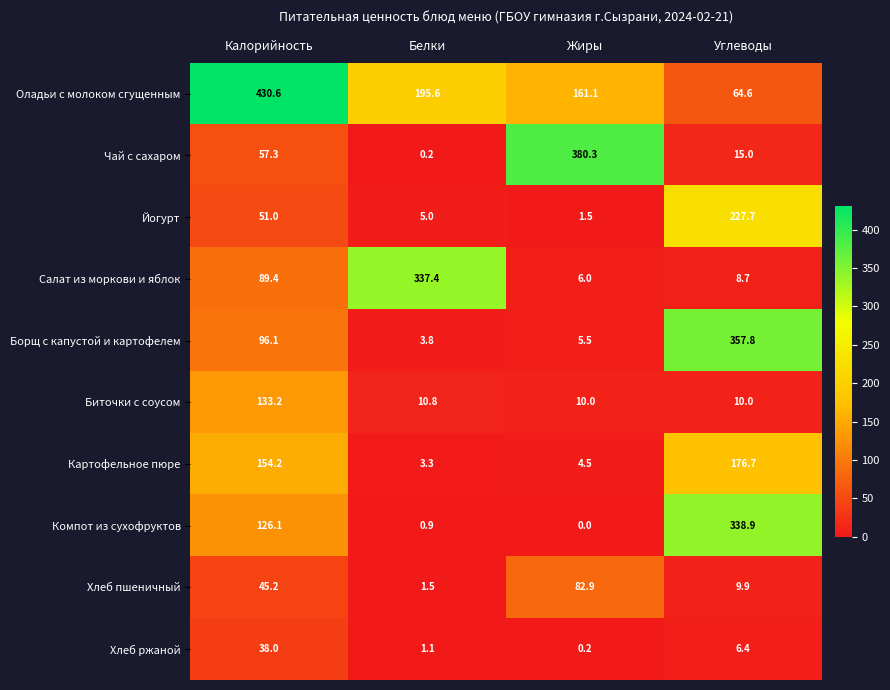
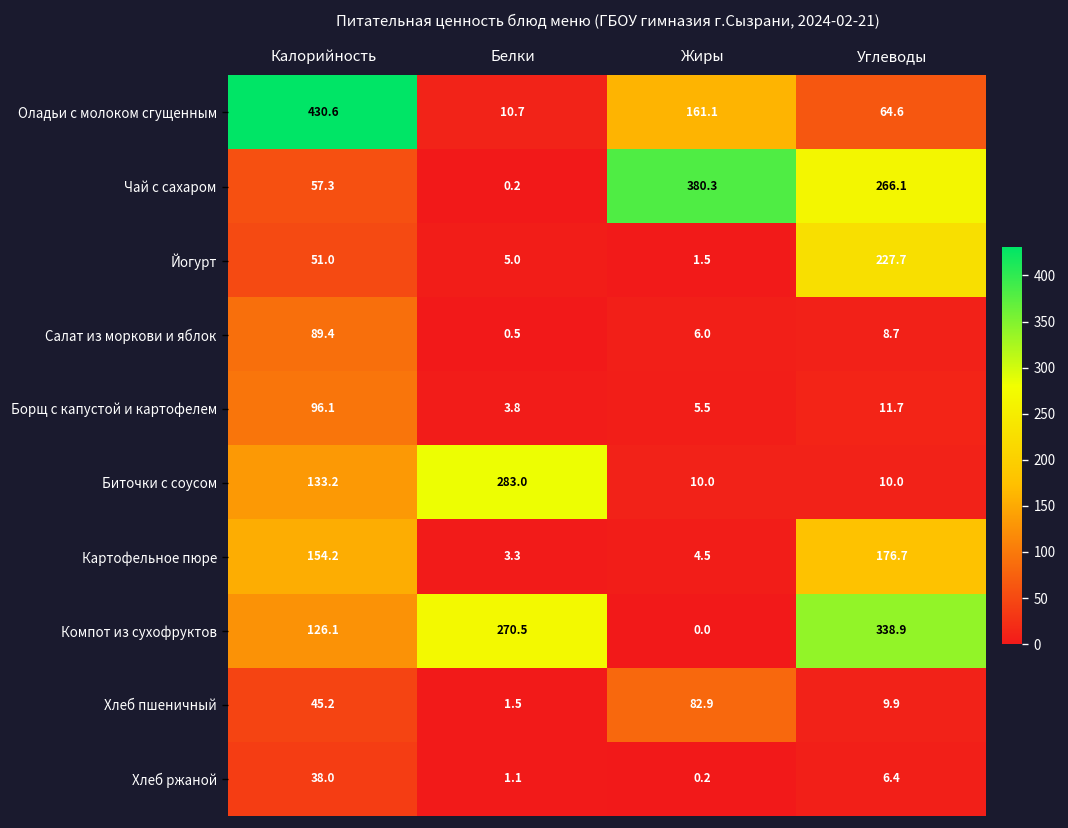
Оладьи с молоком сгущенным, Белки: 195.6 -> 10.7
Чай с сахаром, Углеводы: 15.0 -> 266.1
Салат из моркови и яблок, Белки: 337.4 -> 0.5
Борщ с капустой и картофелем, Углеводы: 357.8 -> 11.7
Биточки с соусом, Белки: 10.8 -> 283.0
Компот из сухофруктов, Белки: 0.9 -> 270.5
